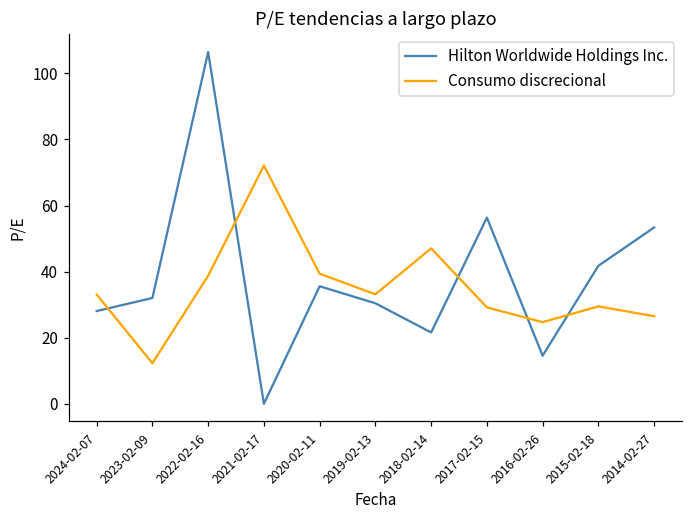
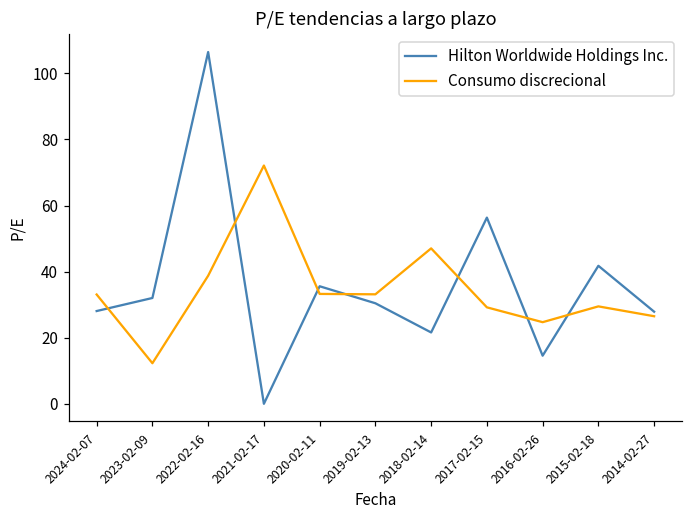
Consumo discrecional, 2020-02-11: 39 -> 33
Hilton Worldwide Holdings Inc., 2014-02-27: 53 -> 28
